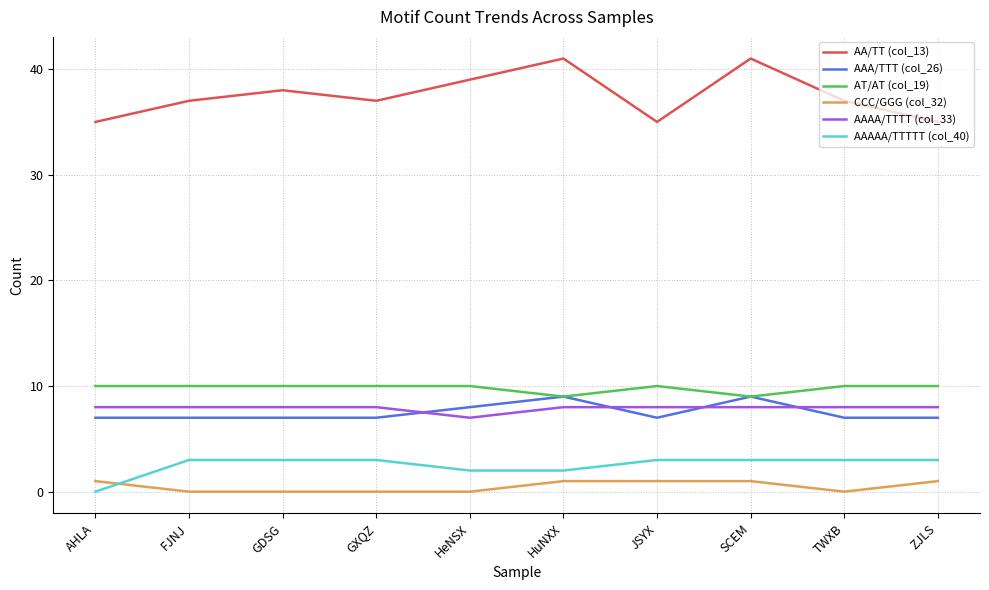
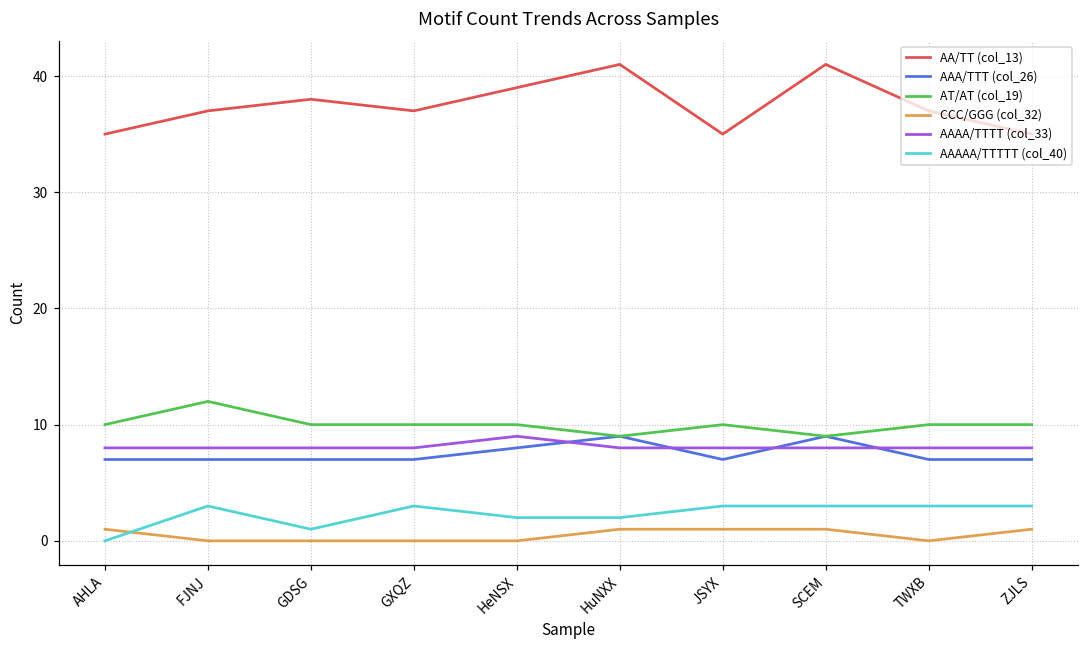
AT/AT (col_19), FJNJ: 10 -> 12
AAAAA/TTTTT (col_40), GDSG: 3 -> 1
AAAA/TTTT (col_33), HeNSX: 7 -> 9
